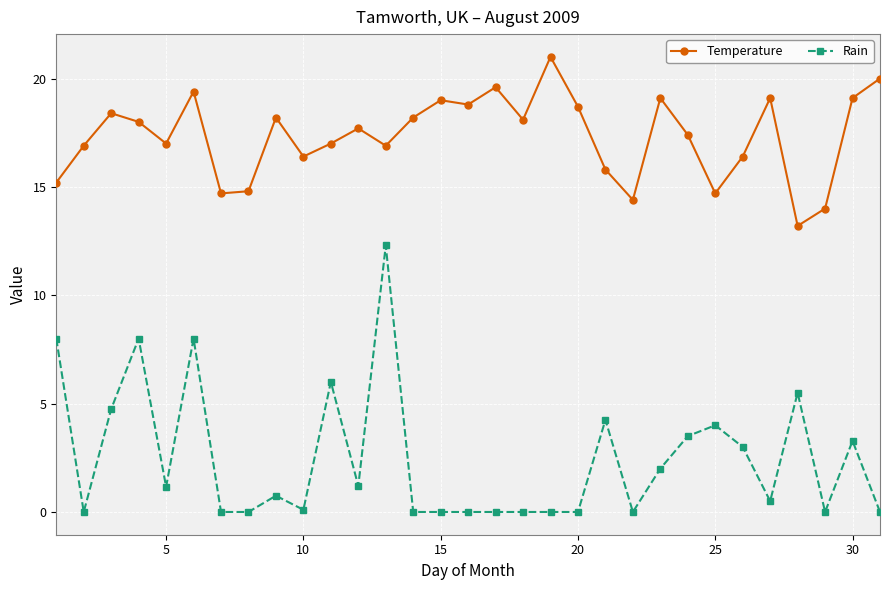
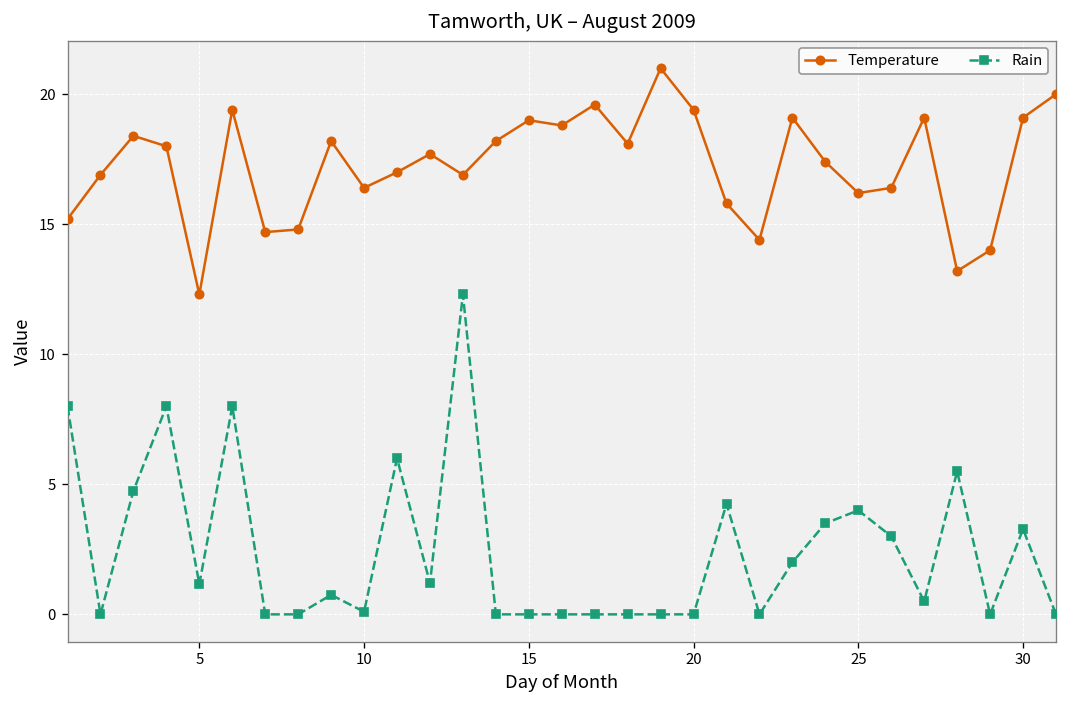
Temperature, 5: 17.0 -> 12.3
Temperature, 20: 18.7 -> 19.4
Temperature, 25: 14.7 -> 16.2
